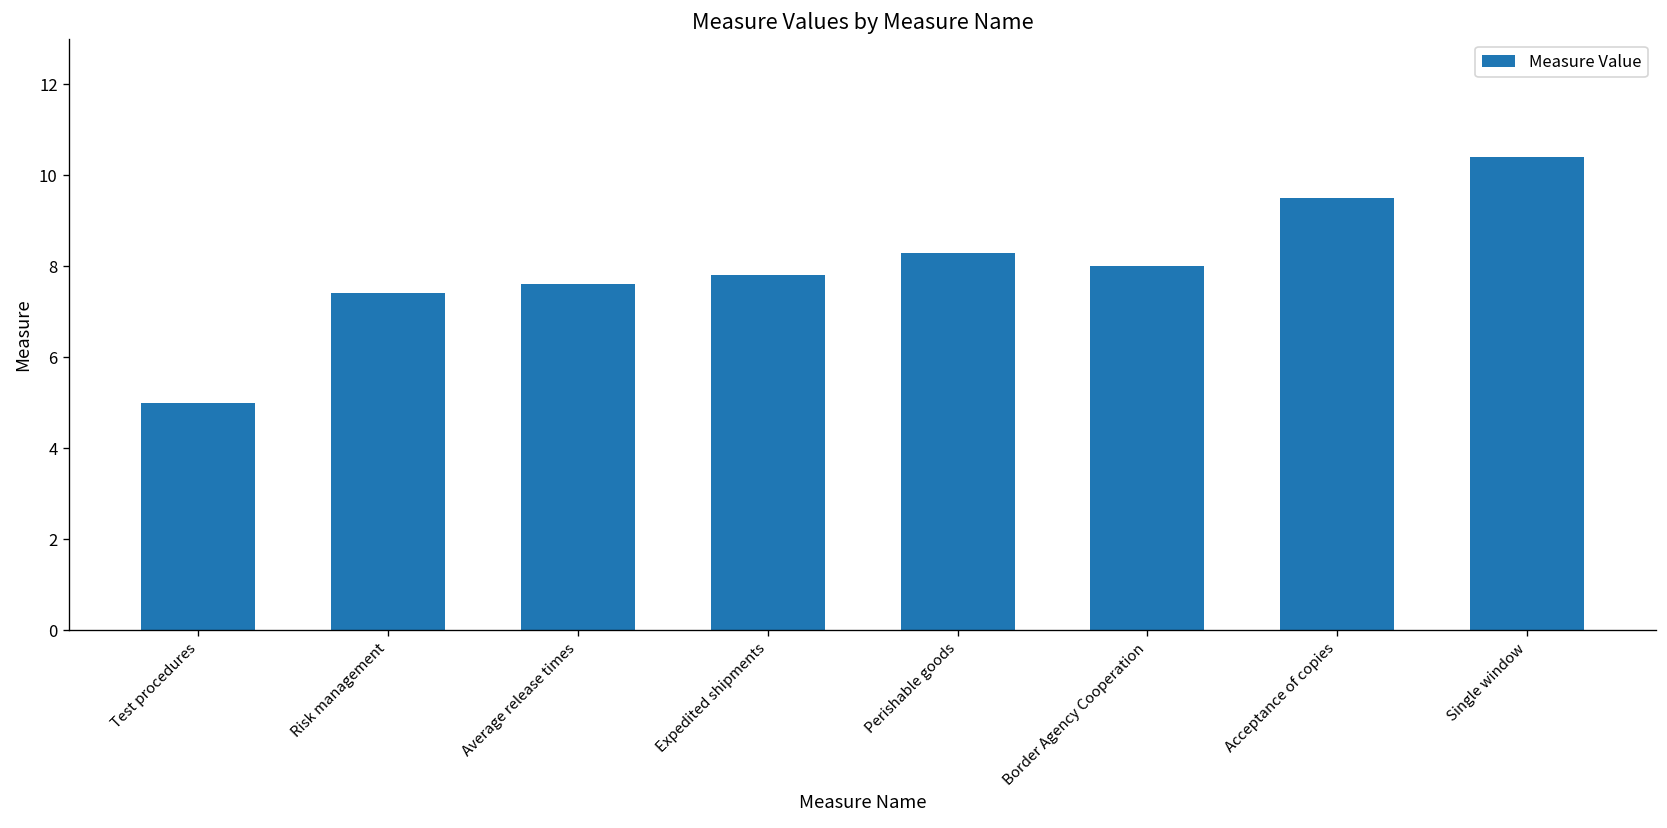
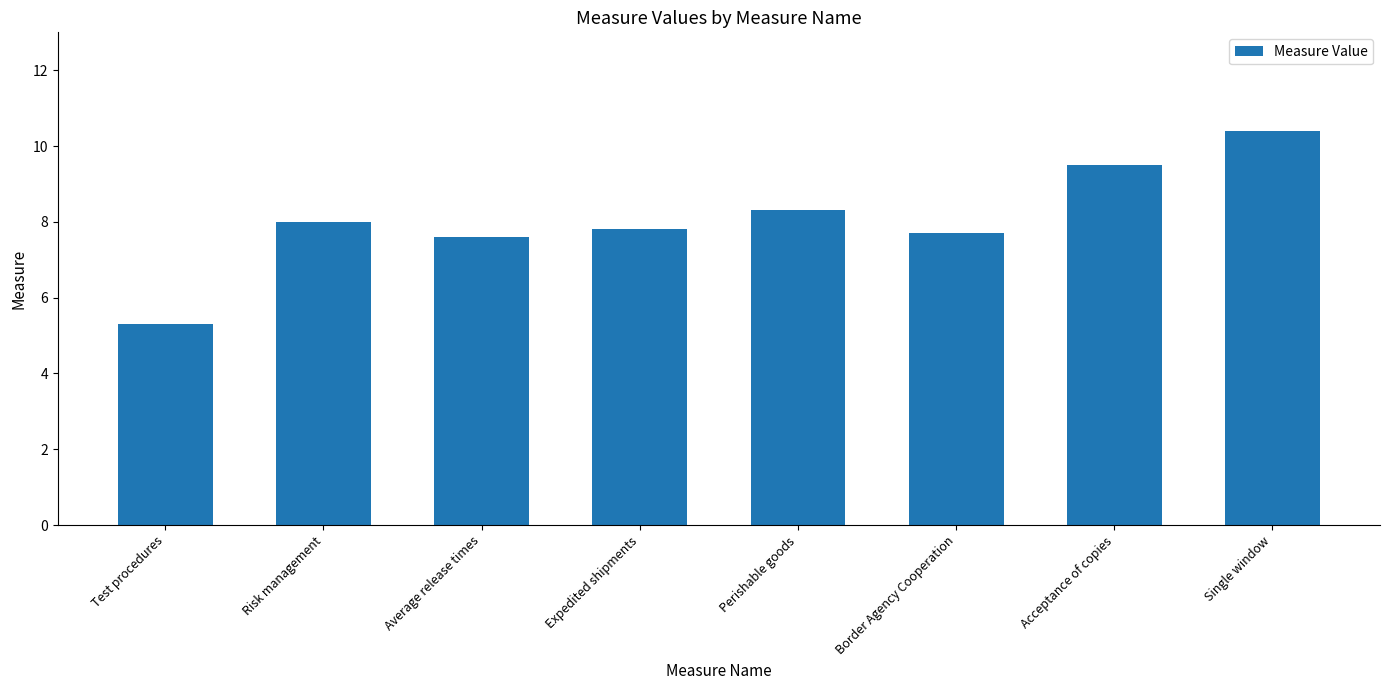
Test procedures: 5.0 -> 5.3
Risk management: 7.4 -> 8.0
Border Agency Cooperation: 8.0 -> 7.7
